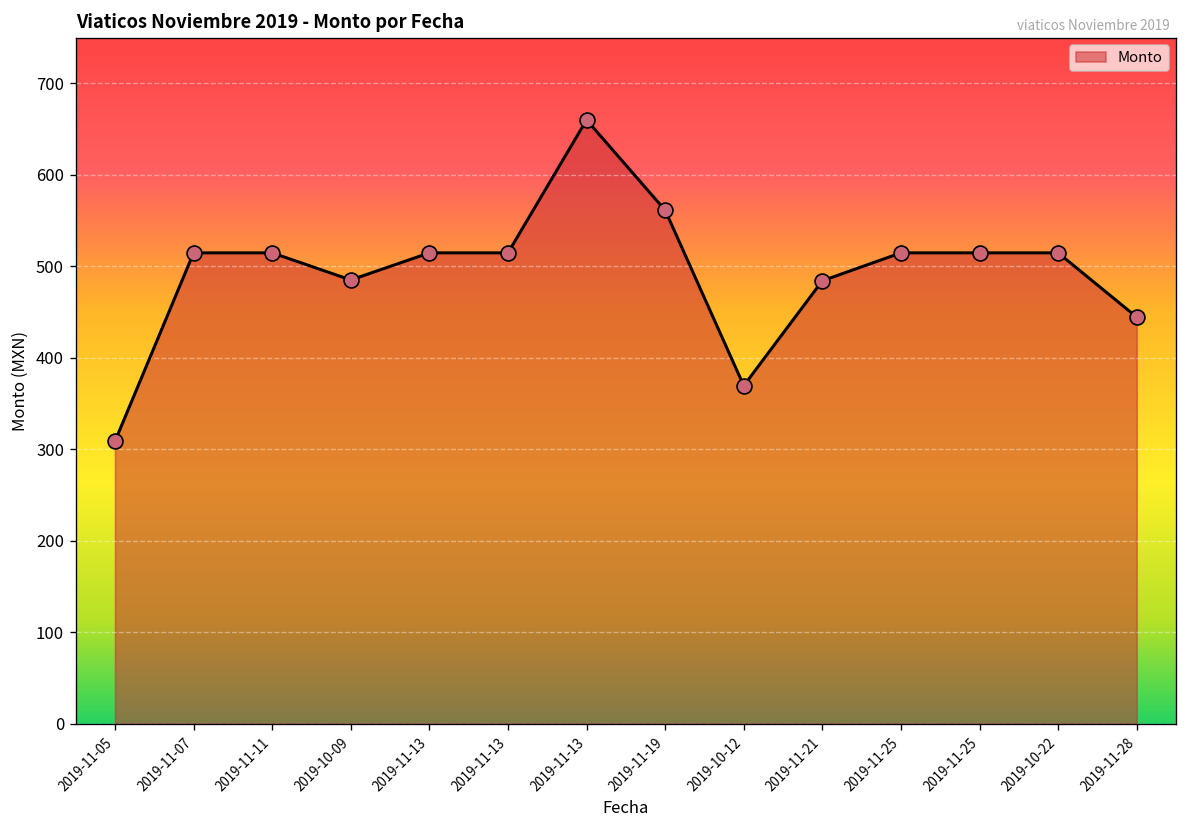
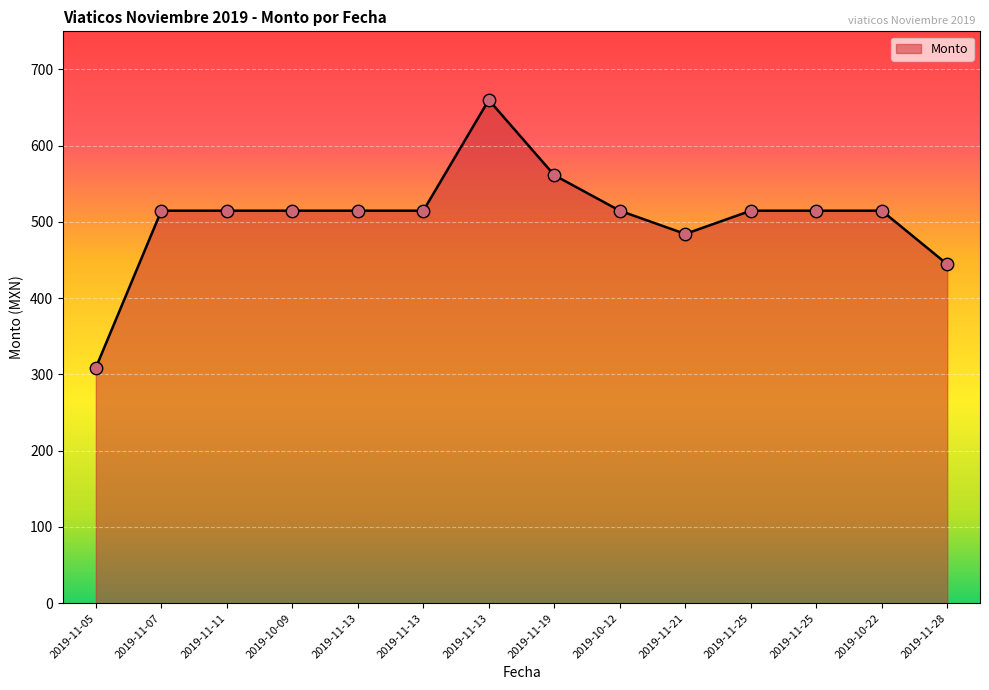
2019-10-09: 490 -> 510
2019-10-12: 370 -> 510
